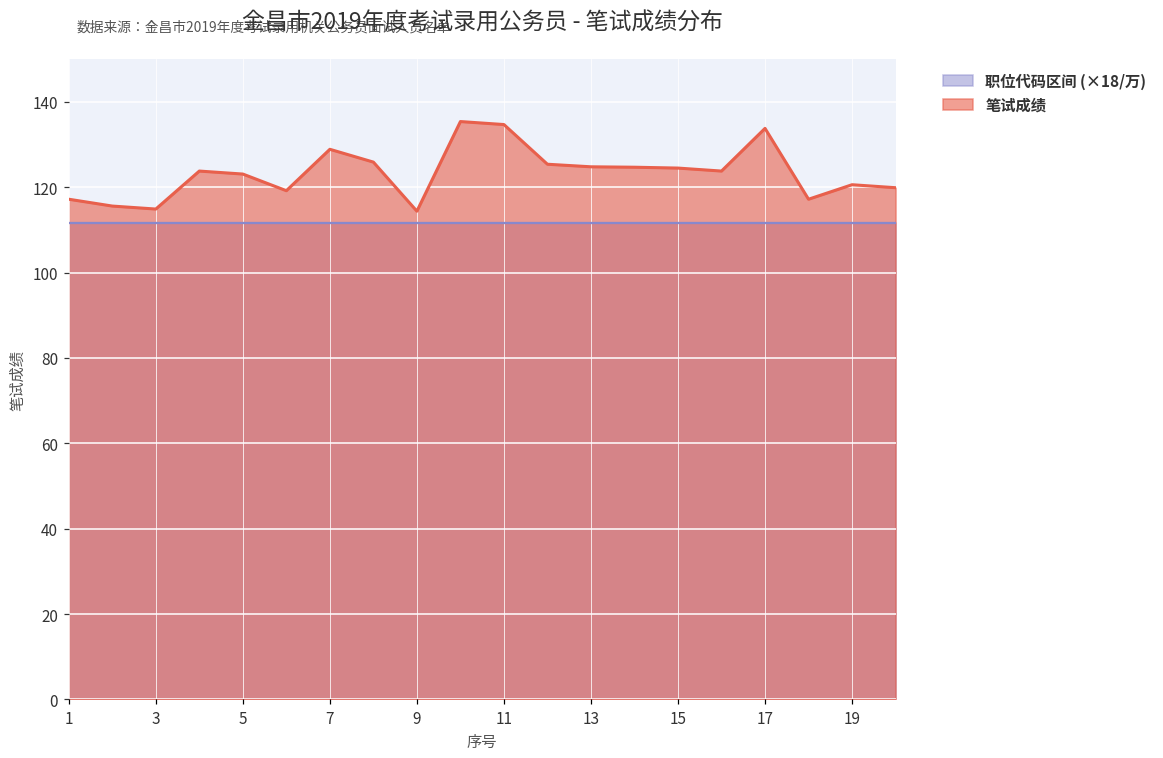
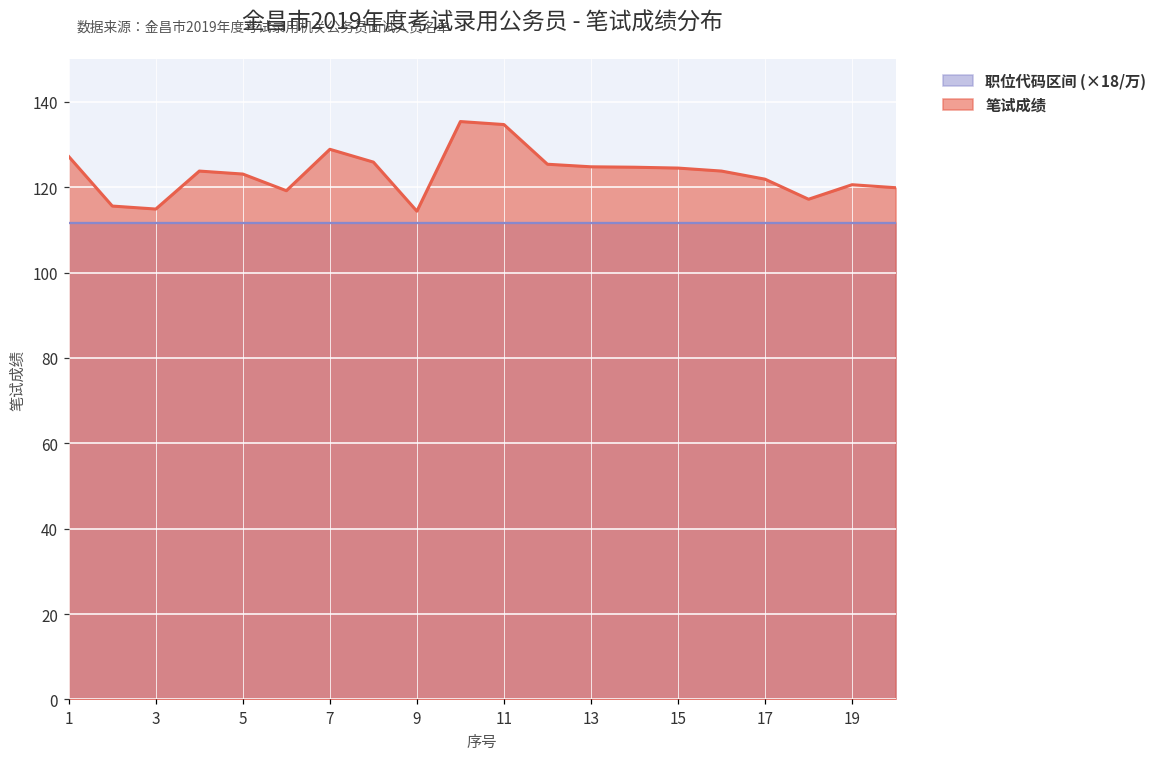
笔试成绩, 1: 117 -> 127
笔试成绩, 17: 134 -> 122
